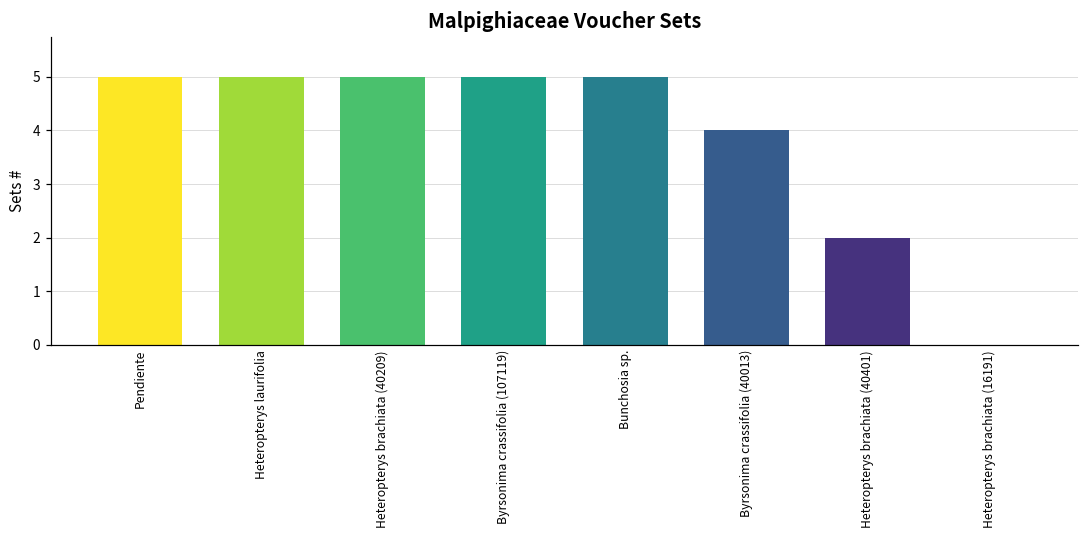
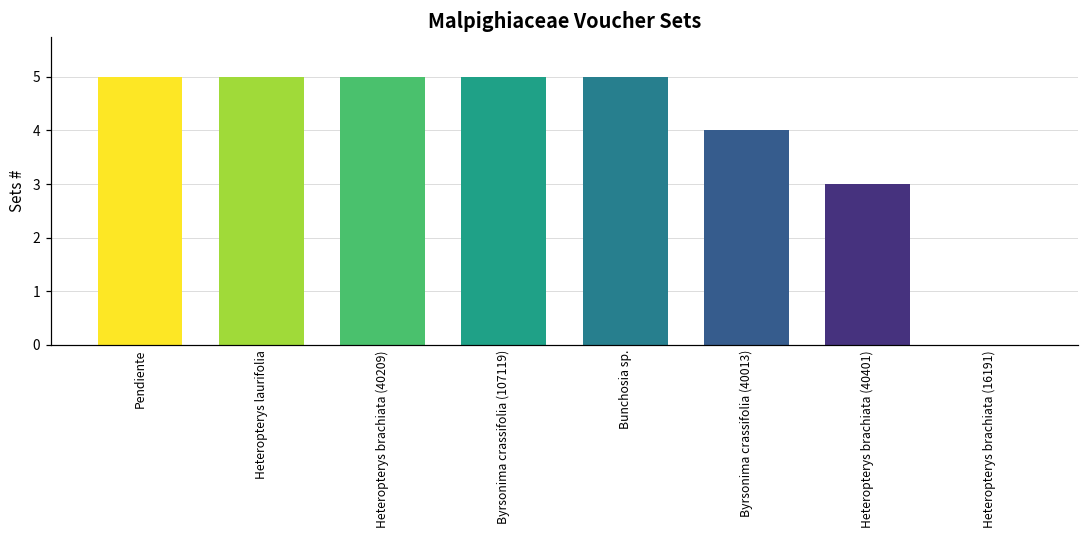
Heteropterys brachiata (40401): 2 -> 3
